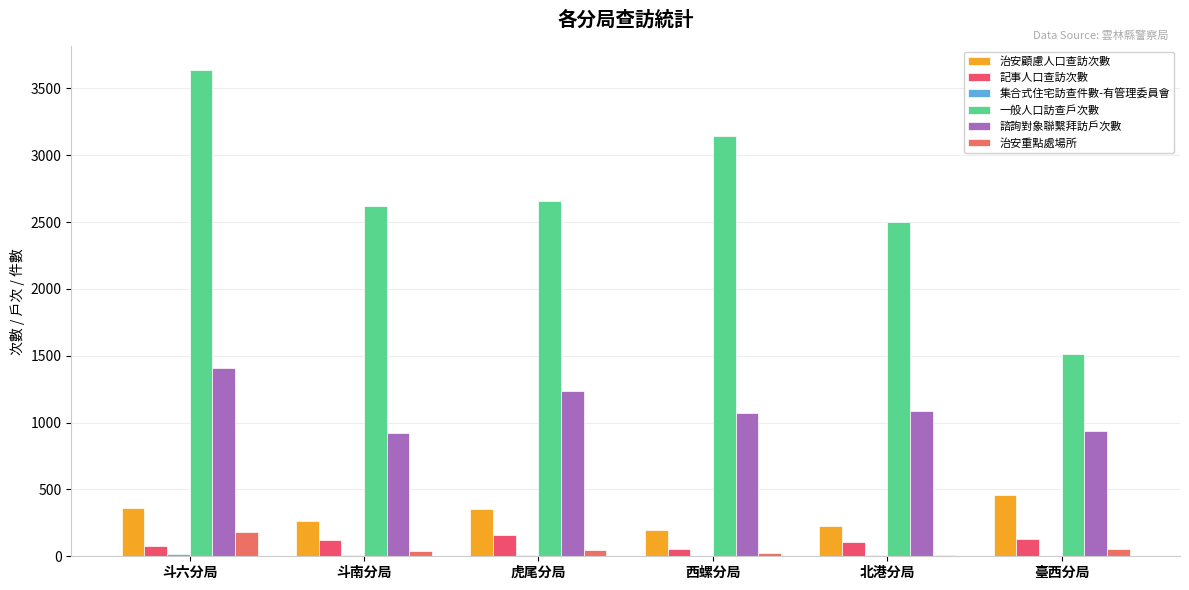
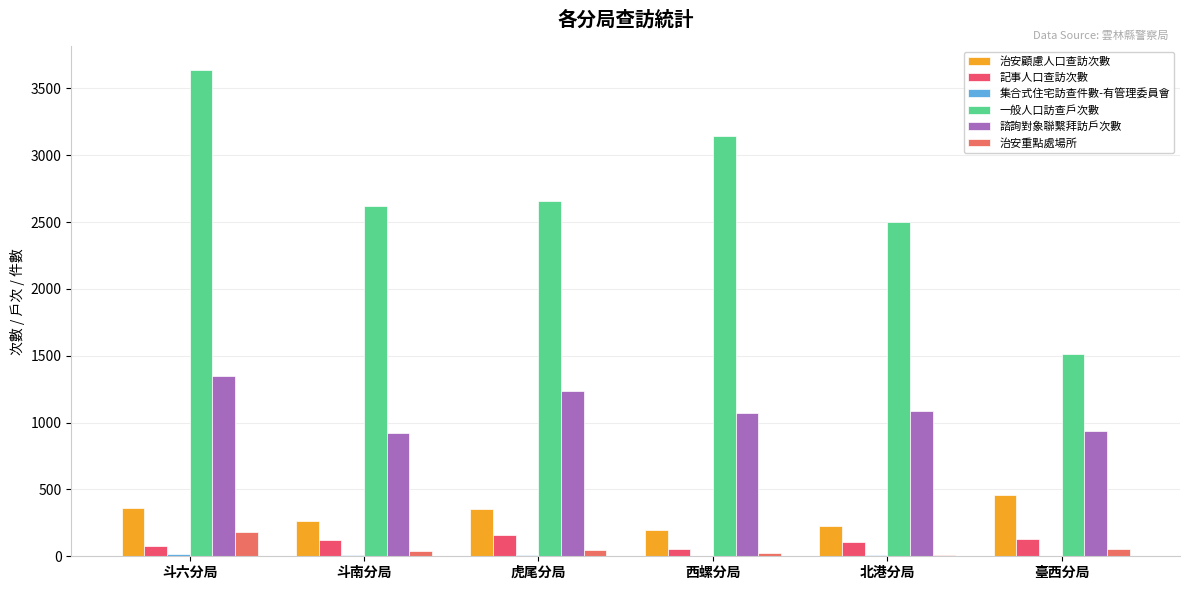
諮詢對象聯繫拜訪戶次數, 斗六分局: 1410 -> 1350
